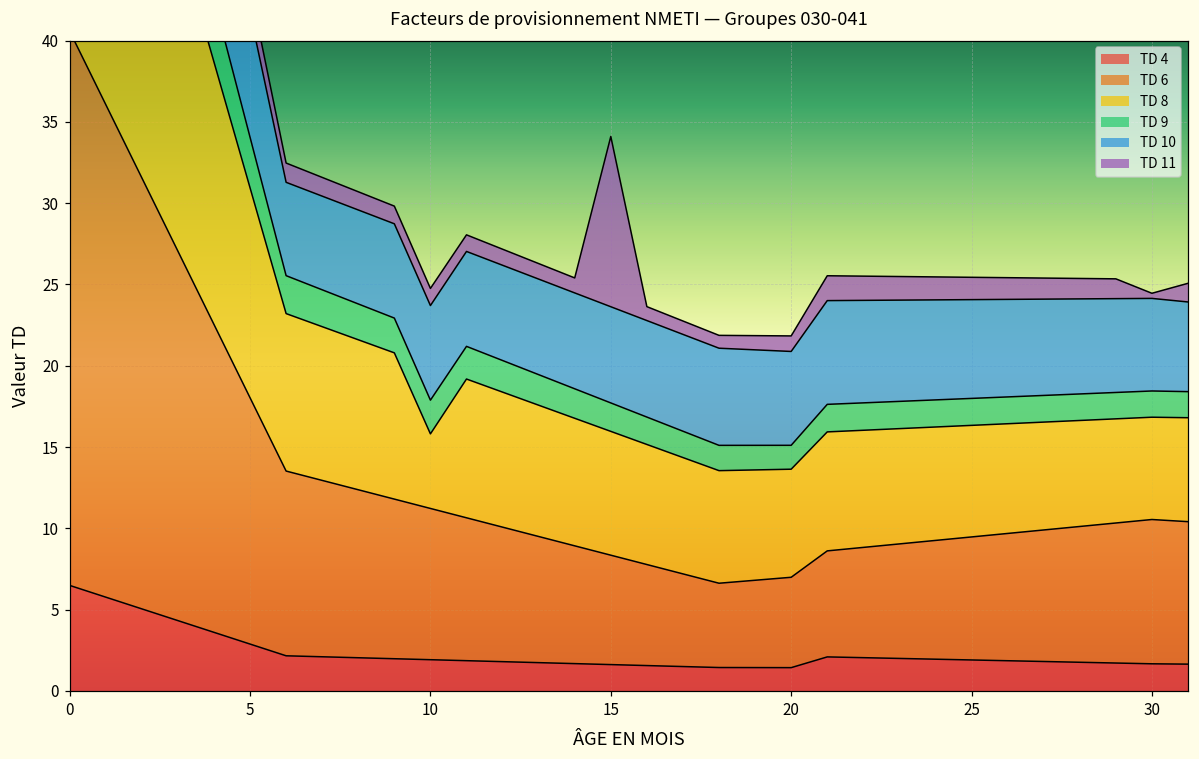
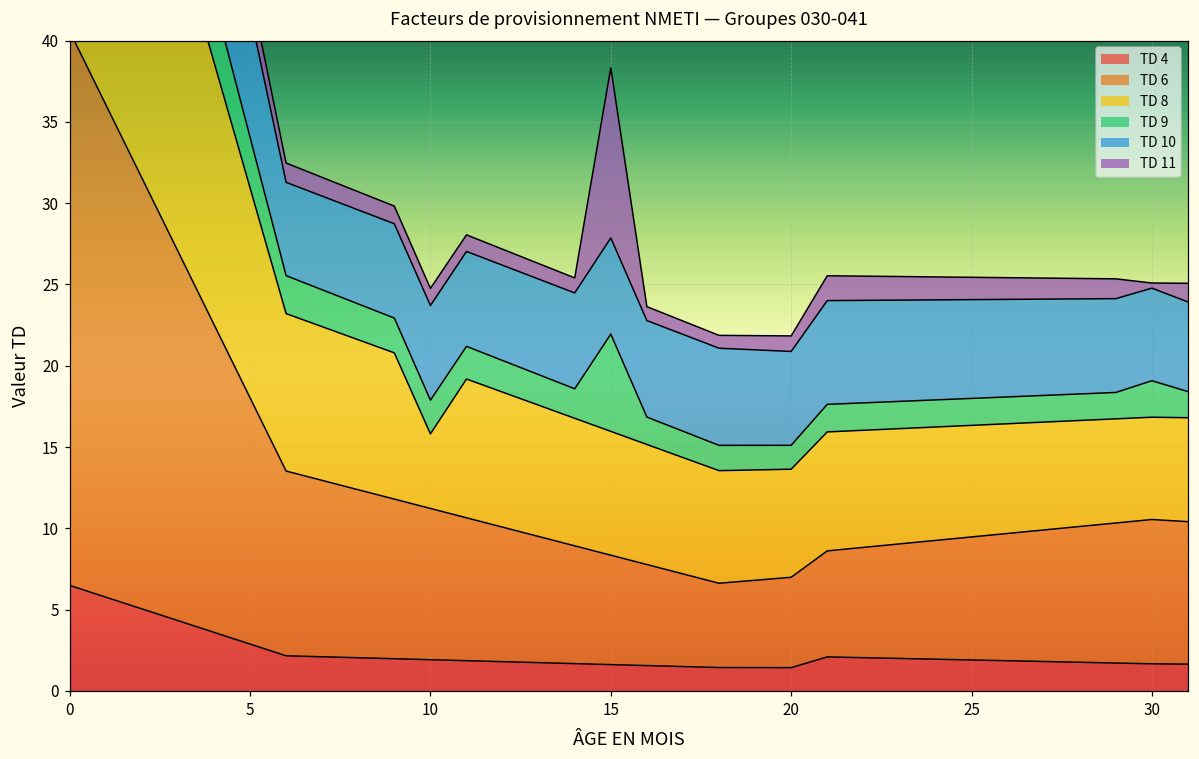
TD 9, 15: 1.7 -> 6.0
TD 9, 30: 1.6 -> 2.2
